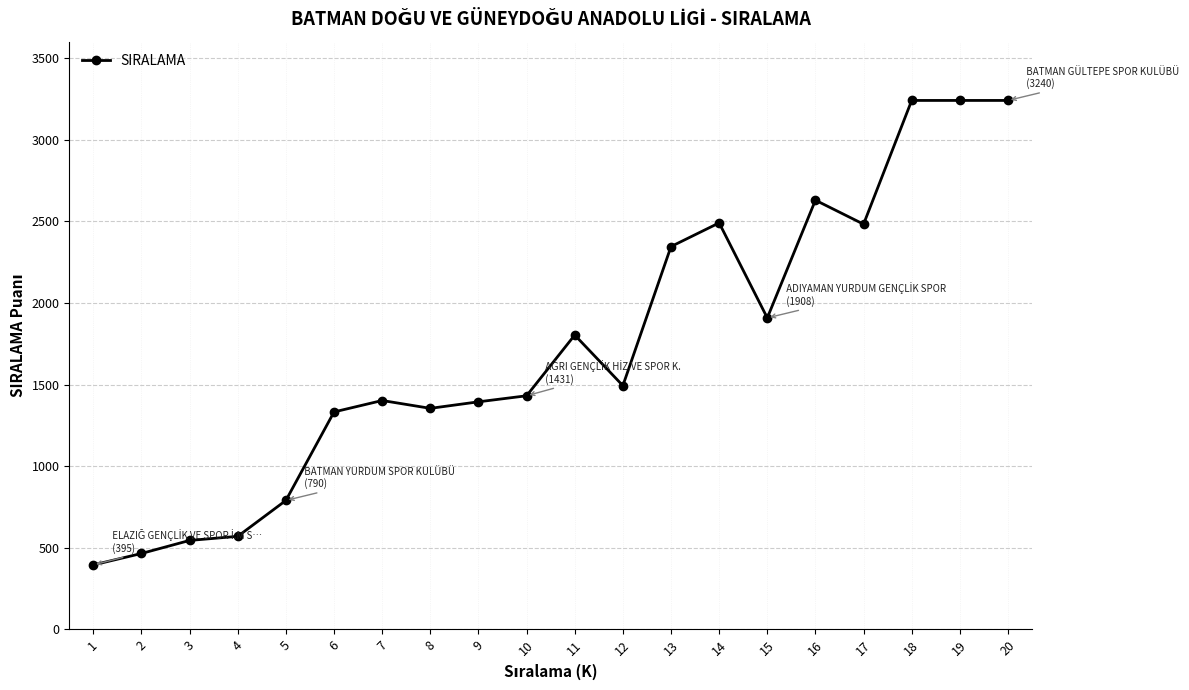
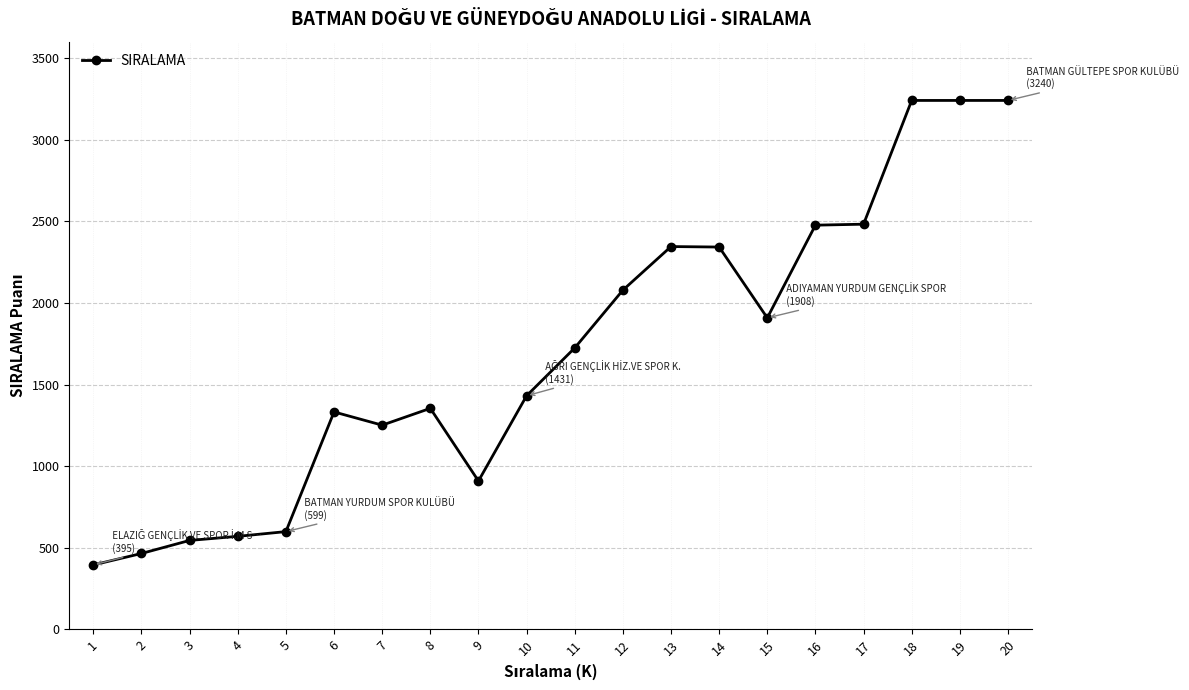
5: (790) -> (599)
7: 1400 -> 1250
9: 1390 -> 910
11: 1800 -> 1720
12: 1490 -> 2080
14: 2490 -> 2340
16: 2630 -> 2480
